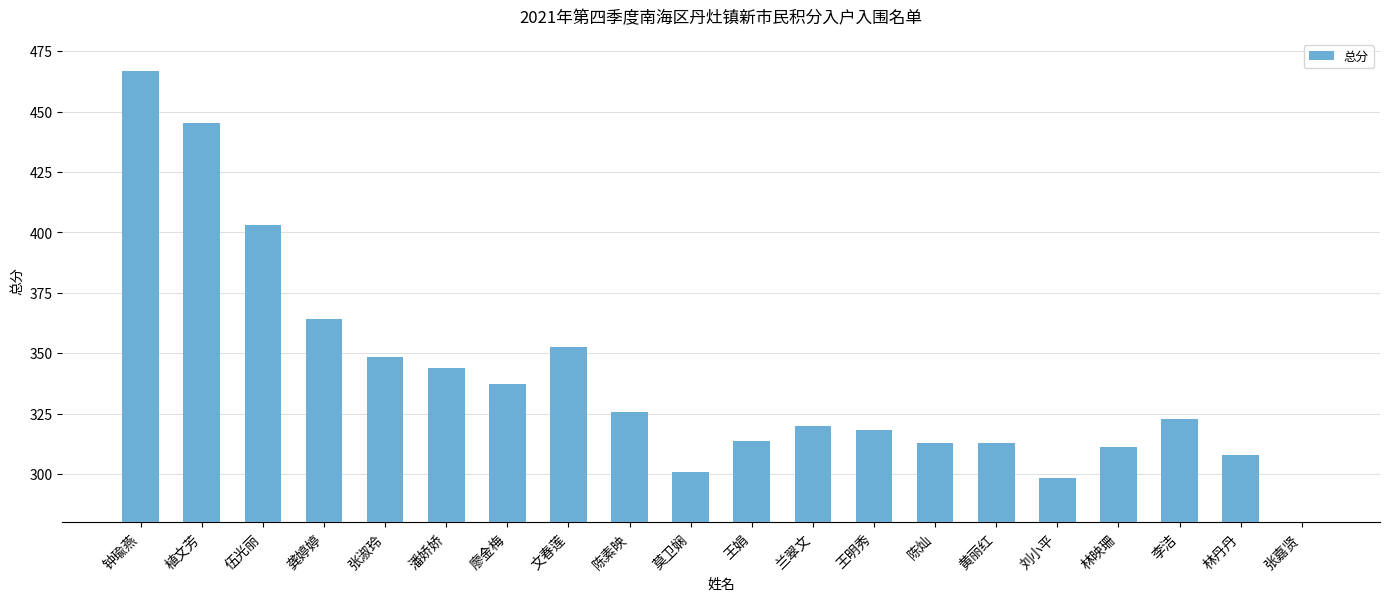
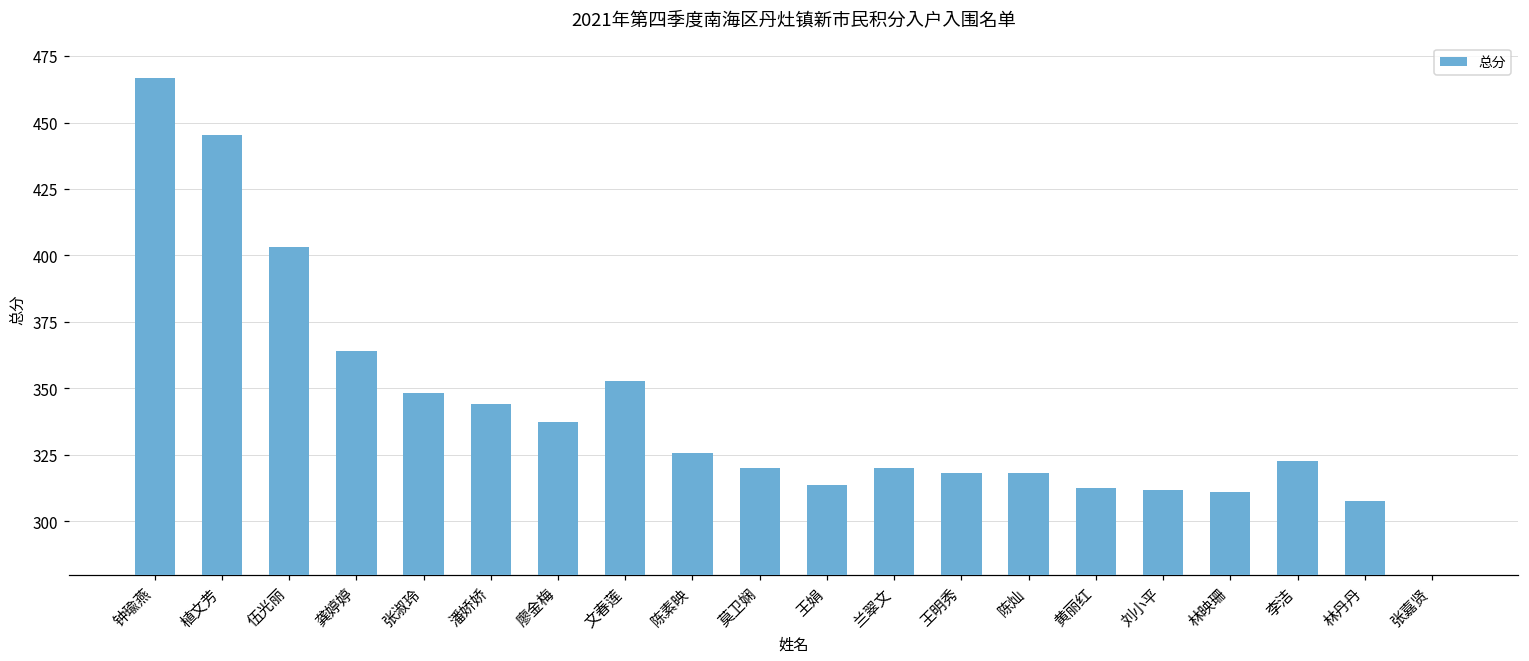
莫卫娴: 301 -> 320
陈灿: 313 -> 318
刘小平: 298 -> 312
